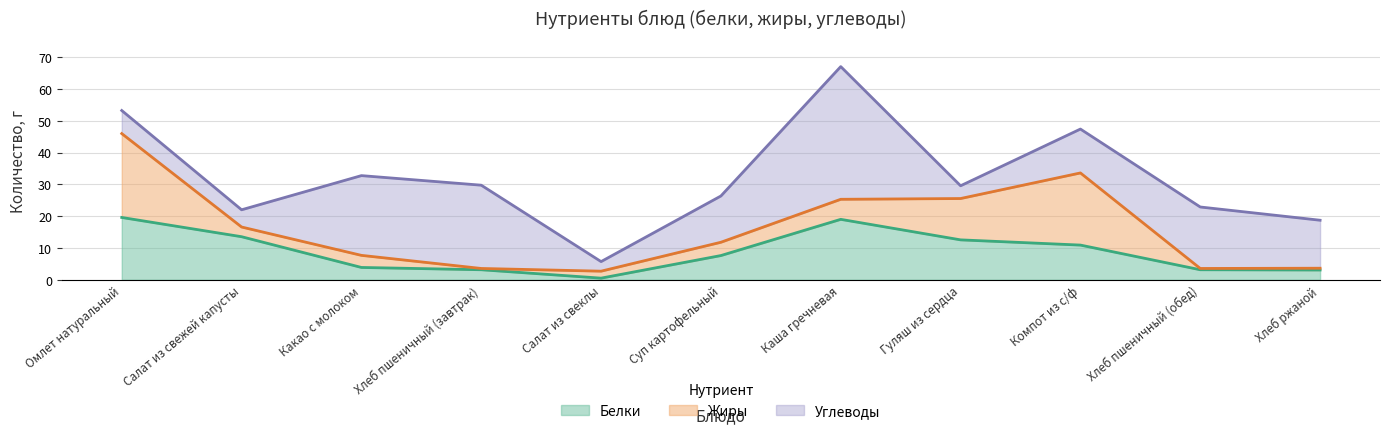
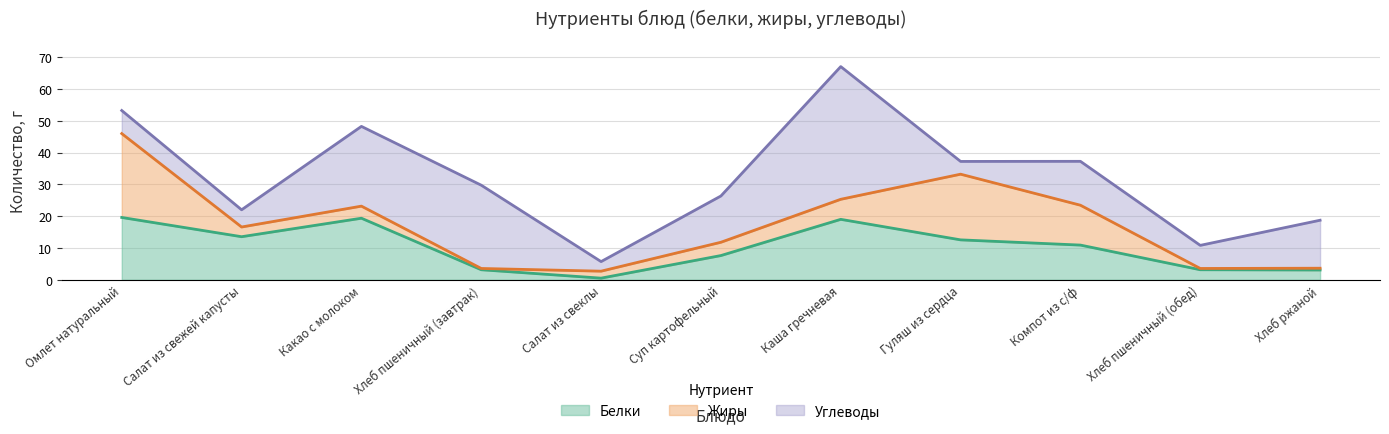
Белки, Какао с молоком: 4 -> 19
Жиры, Гуляш из сердца: 13 -> 21
Жиры, Компот из с/ф: 23 -> 13
Углеводы, Хлеб пшеничный (обед): 19 -> 7
